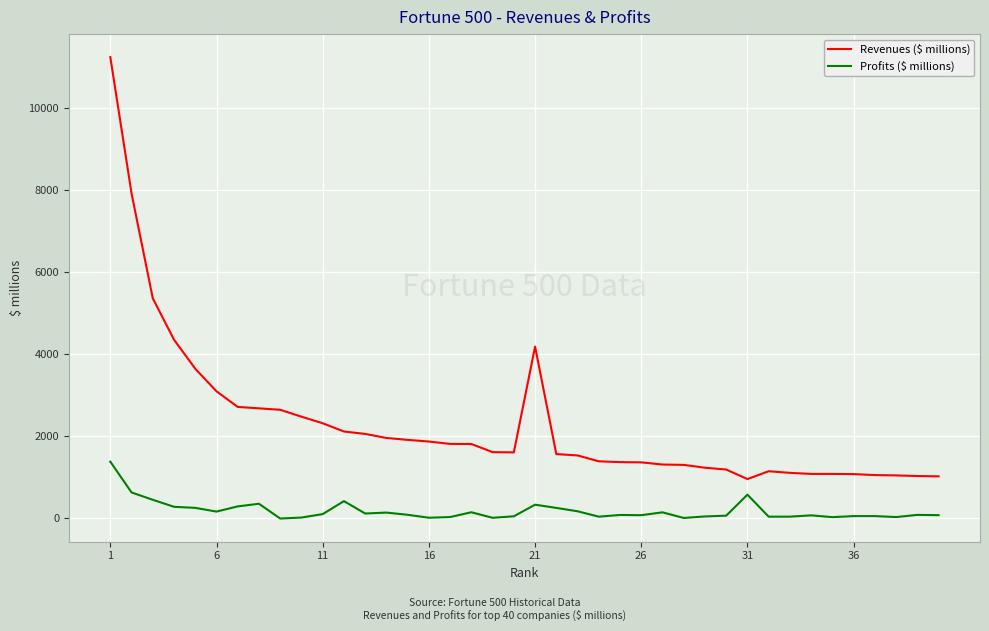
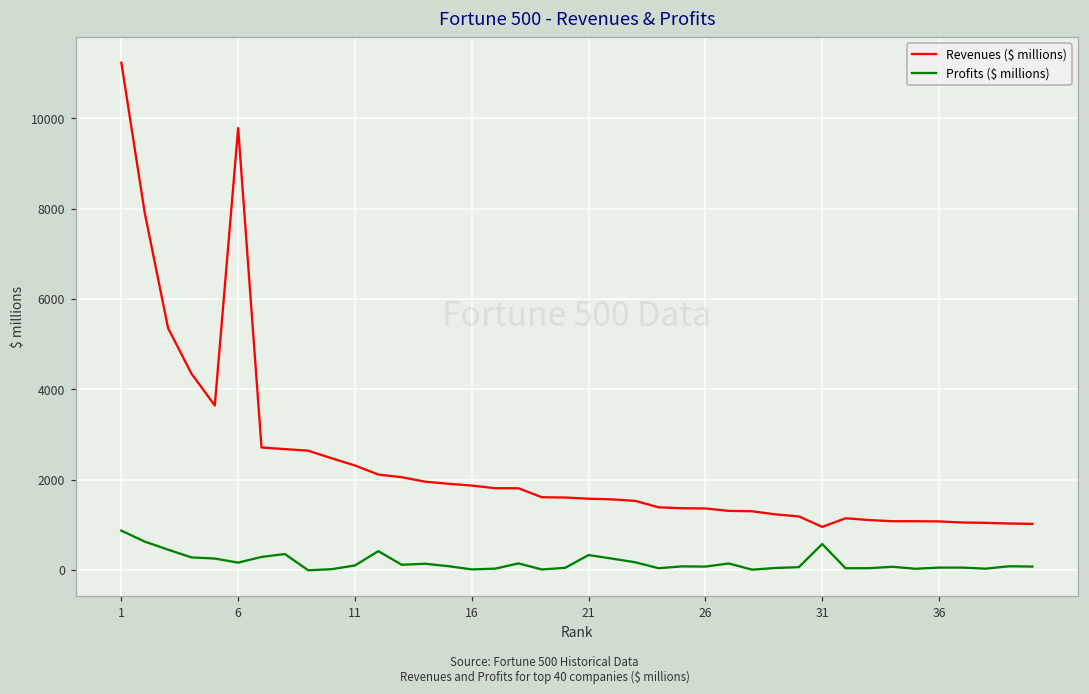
Profits ($ millions), 1: 1400 -> 900
Revenues ($ millions), 6: 3100 -> 9800
Revenues ($ millions), 21: 4200 -> 1600
